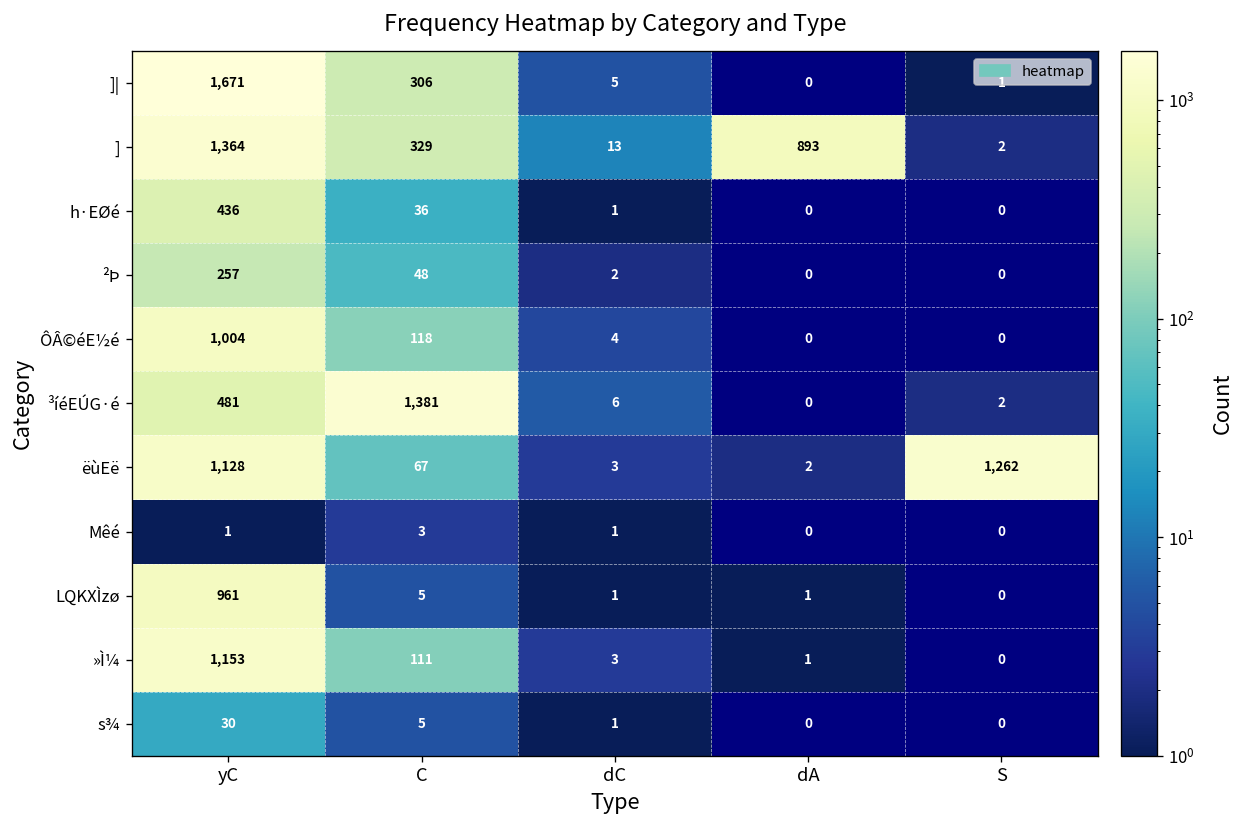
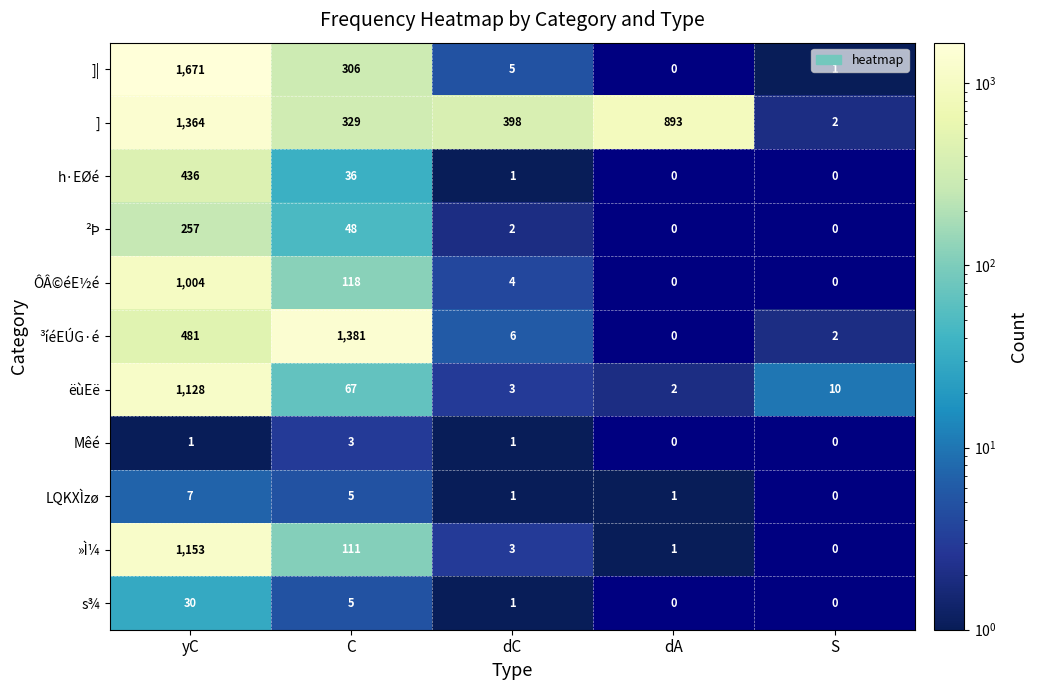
], dC: 13 -> 398
ëùEë, S: 1,262 -> 10
LQKXÌzø, yC: 961 -> 7
